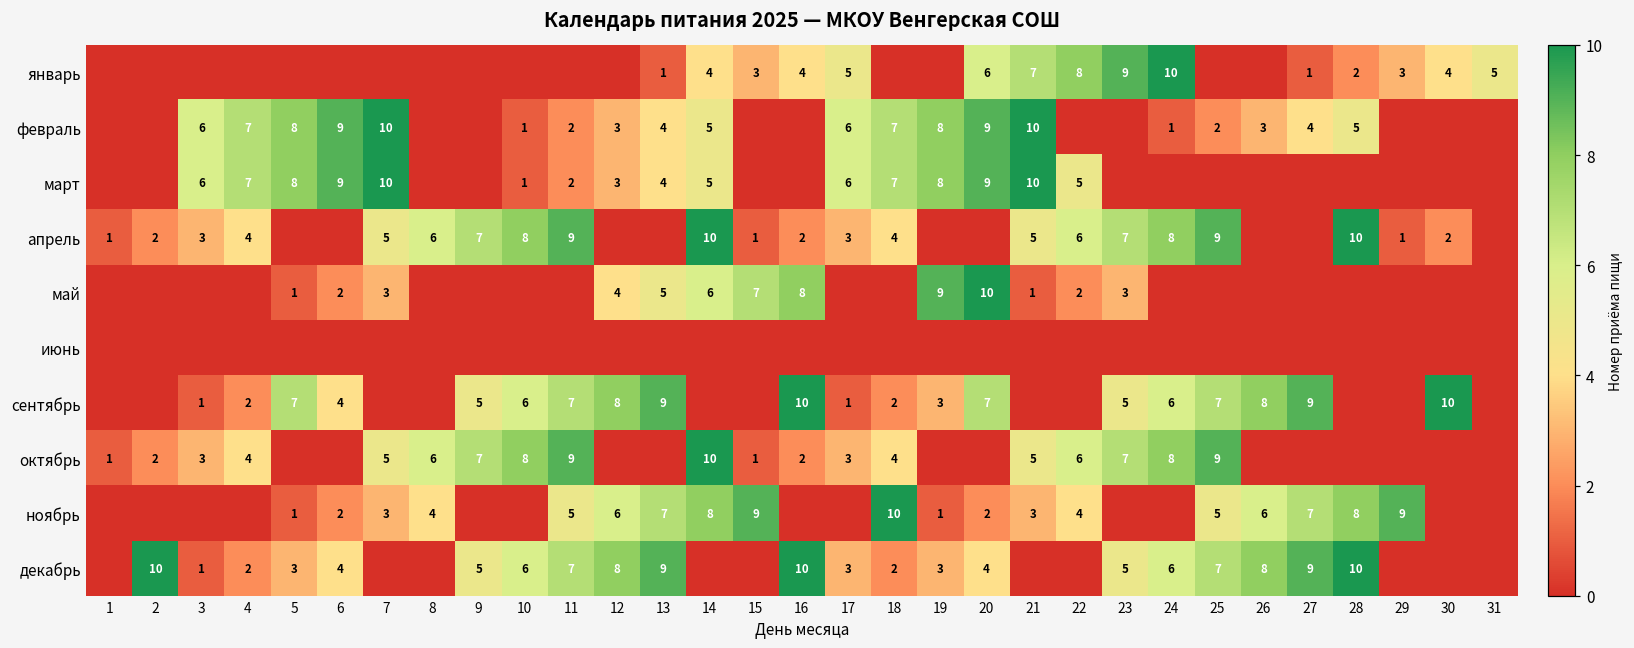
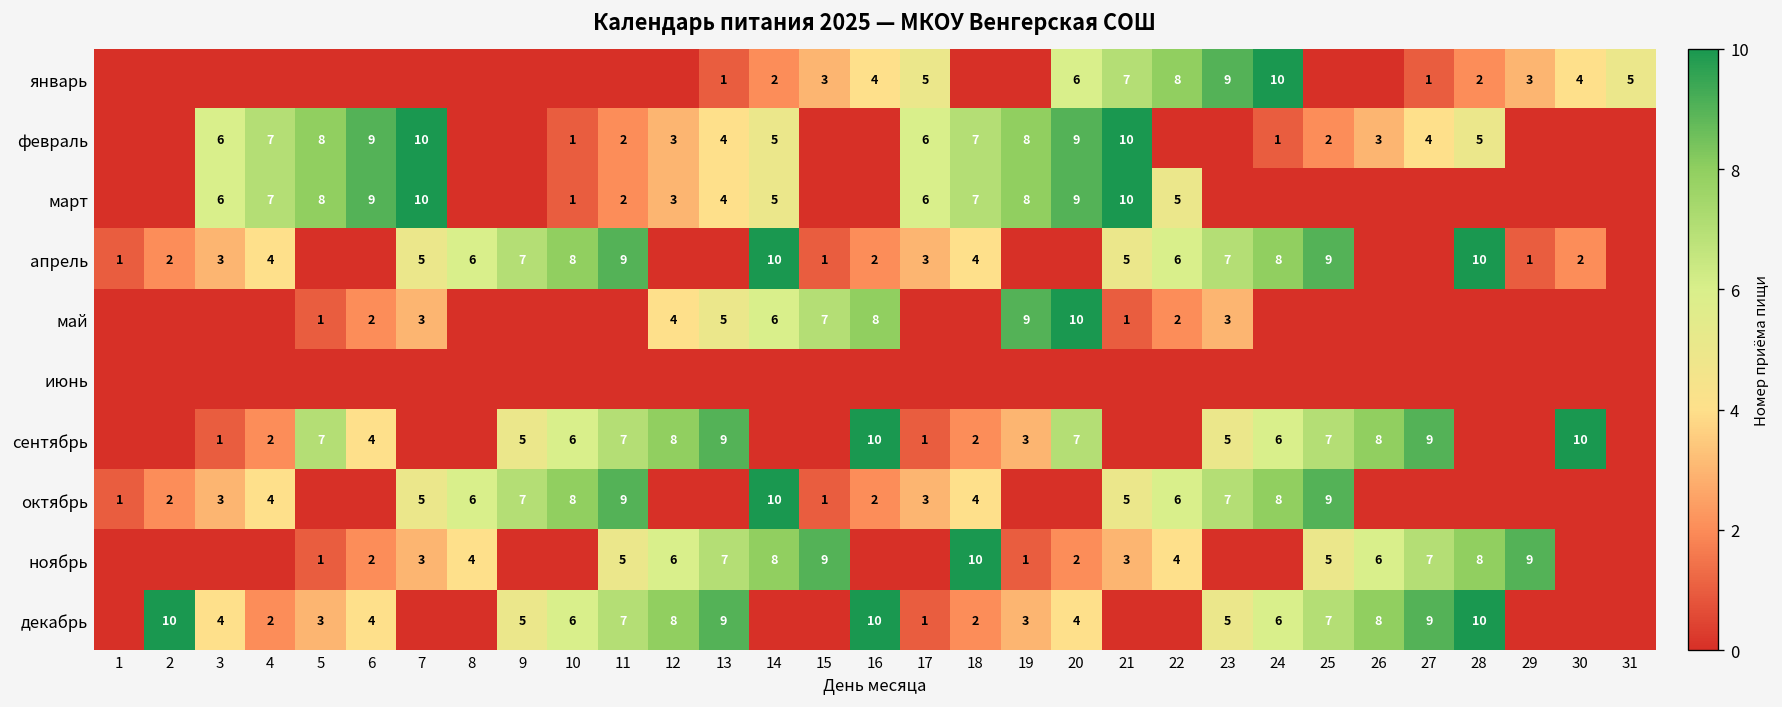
январь, 14: 4 -> 2
декабрь, 3: 1 -> 4
декабрь, 17: 3 -> 1
